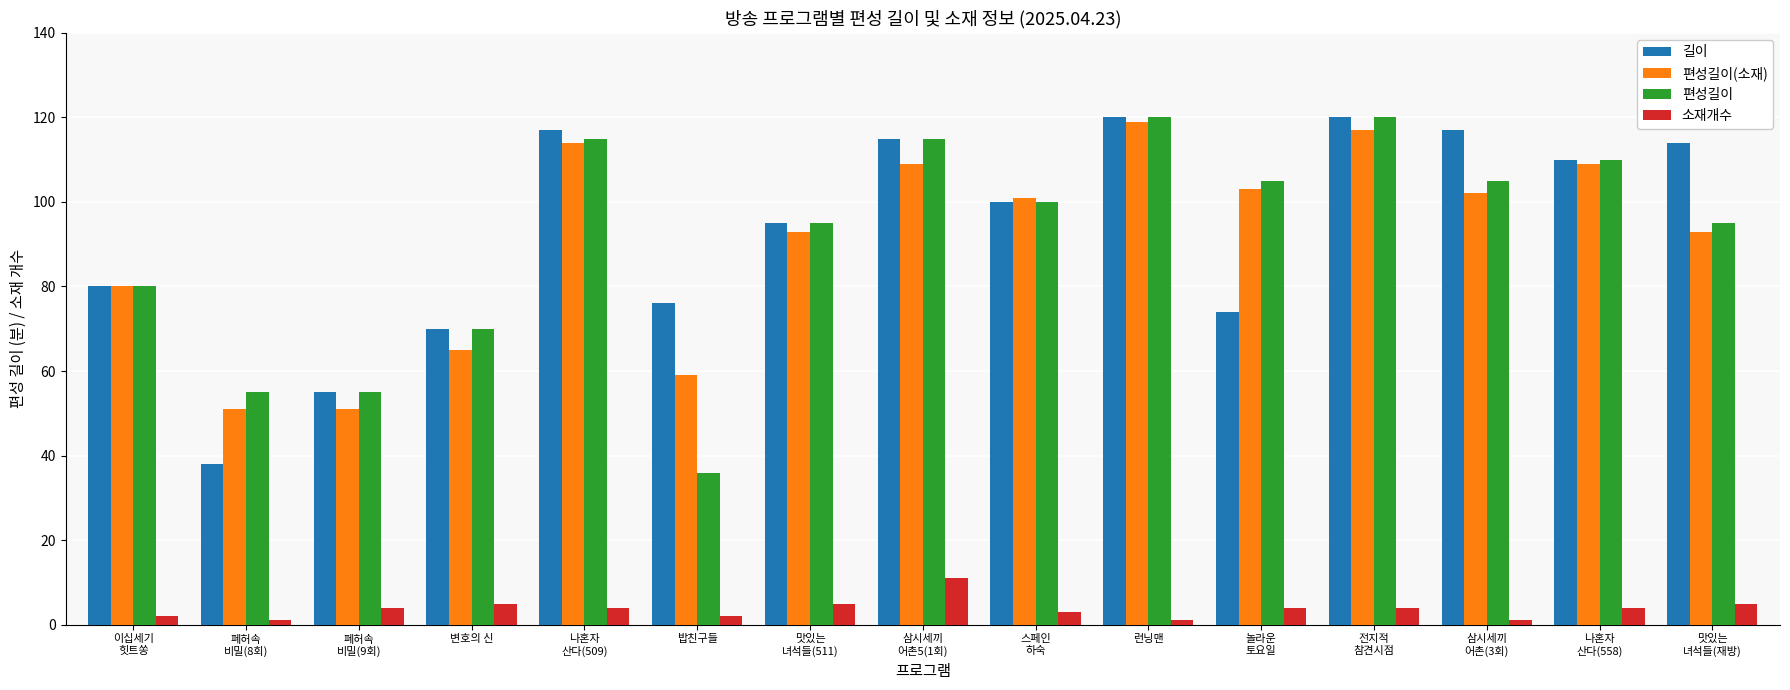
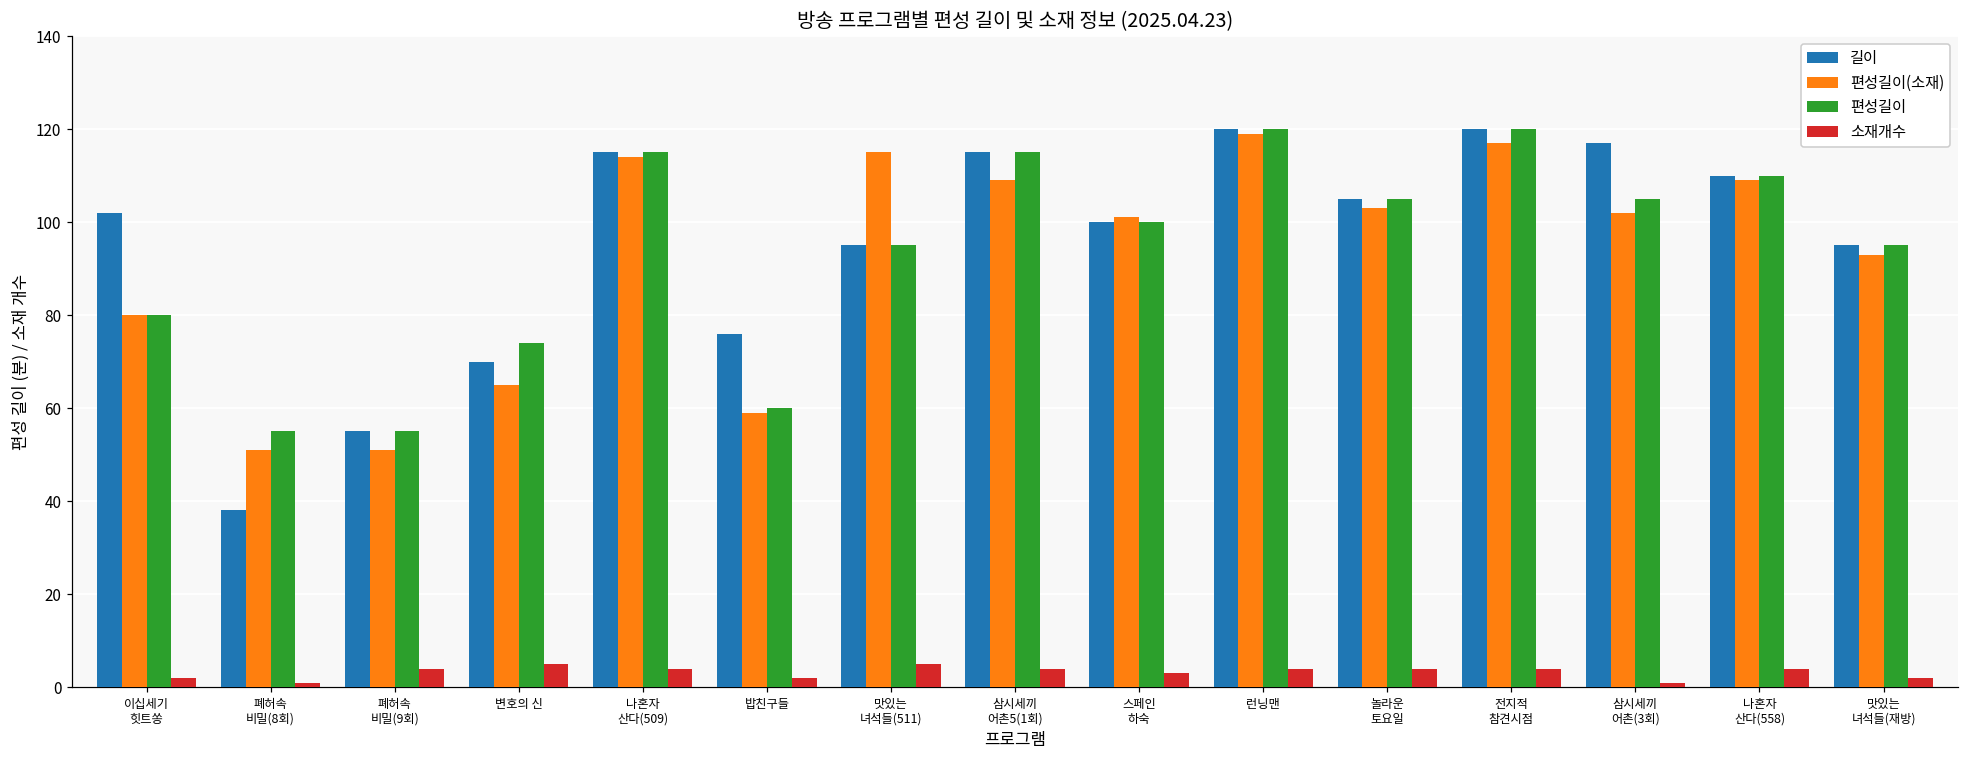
길이, 이십세기 힛트쏭: 80 -> 102
편성길이, 변호의 신: 70 -> 74
길이, 나혼자 산다(509): 117 -> 115
편성길이, 밥친구들: 36 -> 60
편성길이(소재), 맛있는 녀석들(511): 93 -> 115
소재개수, 삼시세끼 어촌5(1회): 11 -> 4
소재개수, 런닝맨: 1 -> 4
길이, 놀라운 토요일: 74 -> 105
길이, 맛있는 녀석들(재방): 114 -> 95
소재개수, 맛있는 녀석들(재방): 5 -> 2
